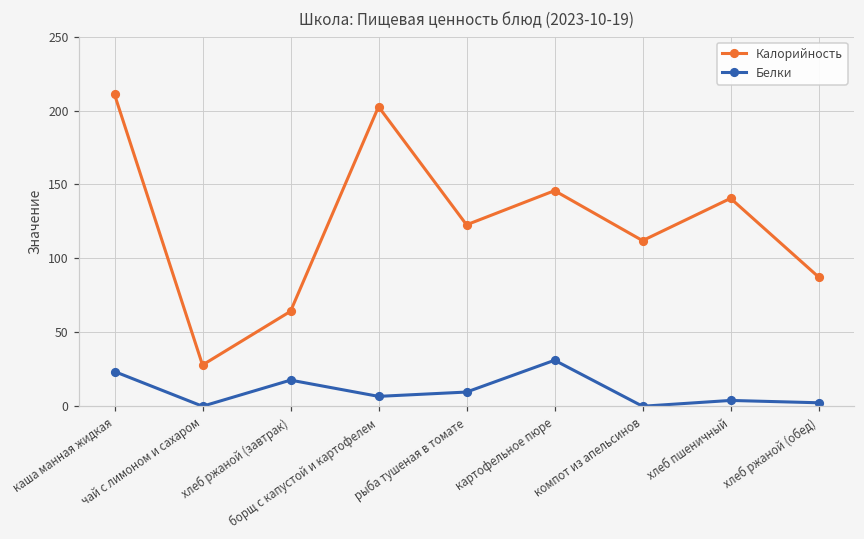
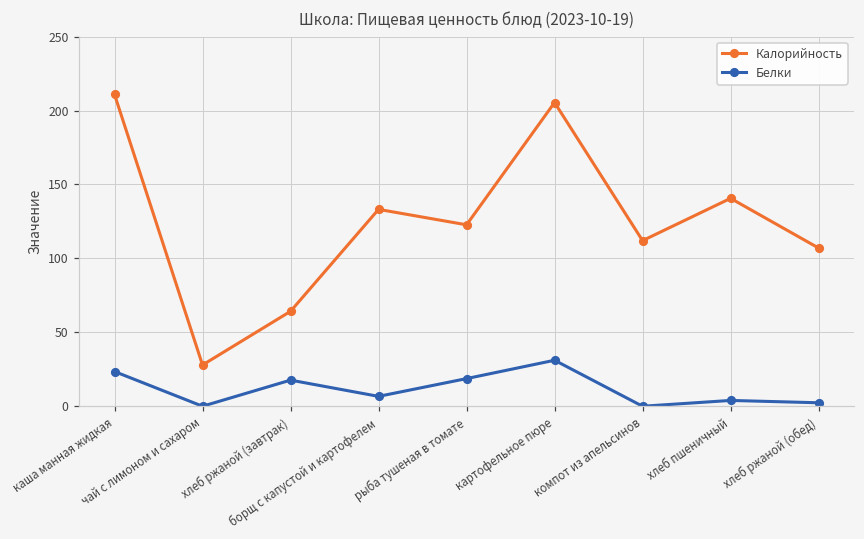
Калорийность, борщ с капустой и картофелем: 203 -> 133
Белки, рыба тушеная в томате: 10 -> 19
Калорийность, картофельное пюре: 146 -> 205
Калорийность, хлеб ржаной (обед): 87 -> 107
